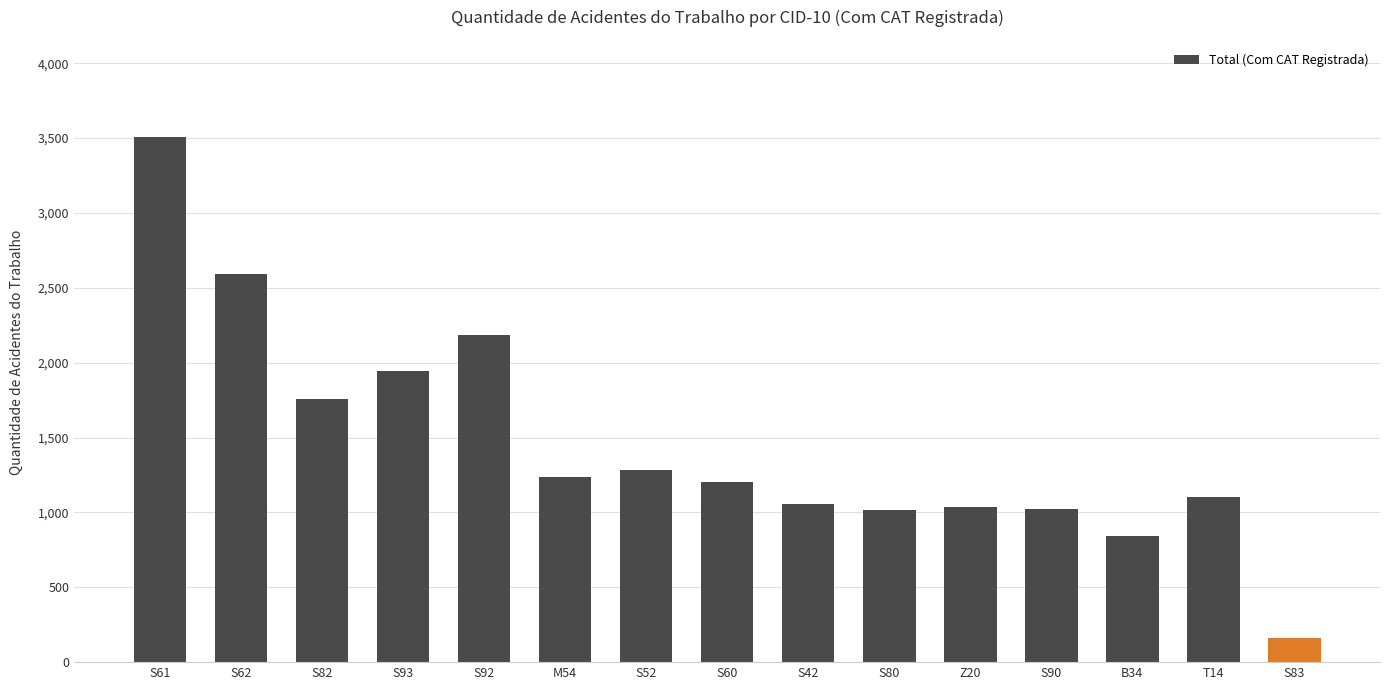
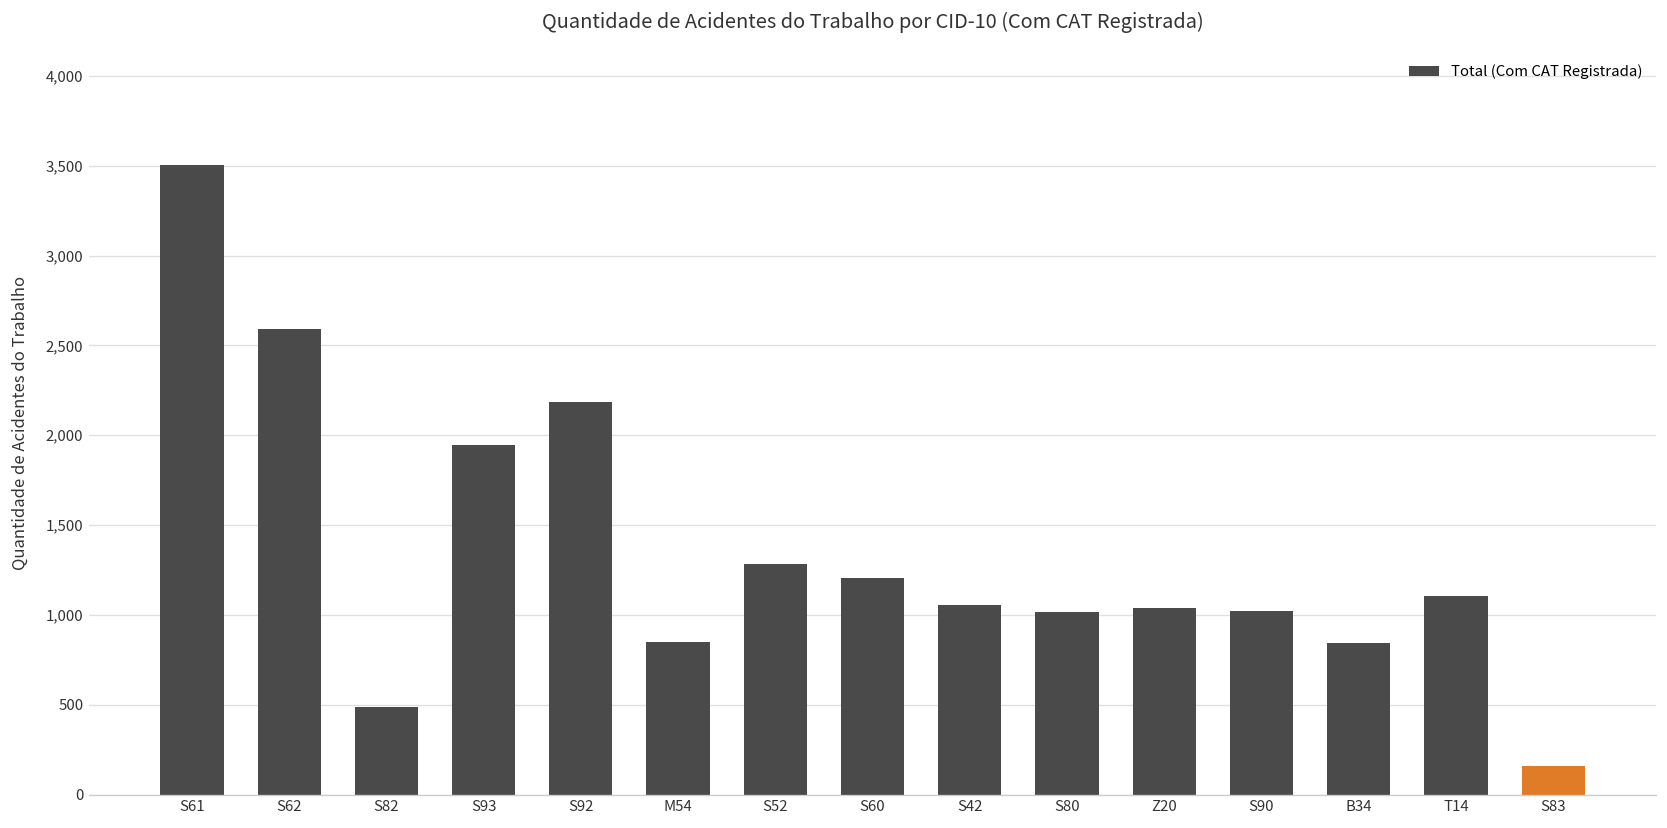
S82: 1,760 -> 490
M54: 1,230 -> 850
